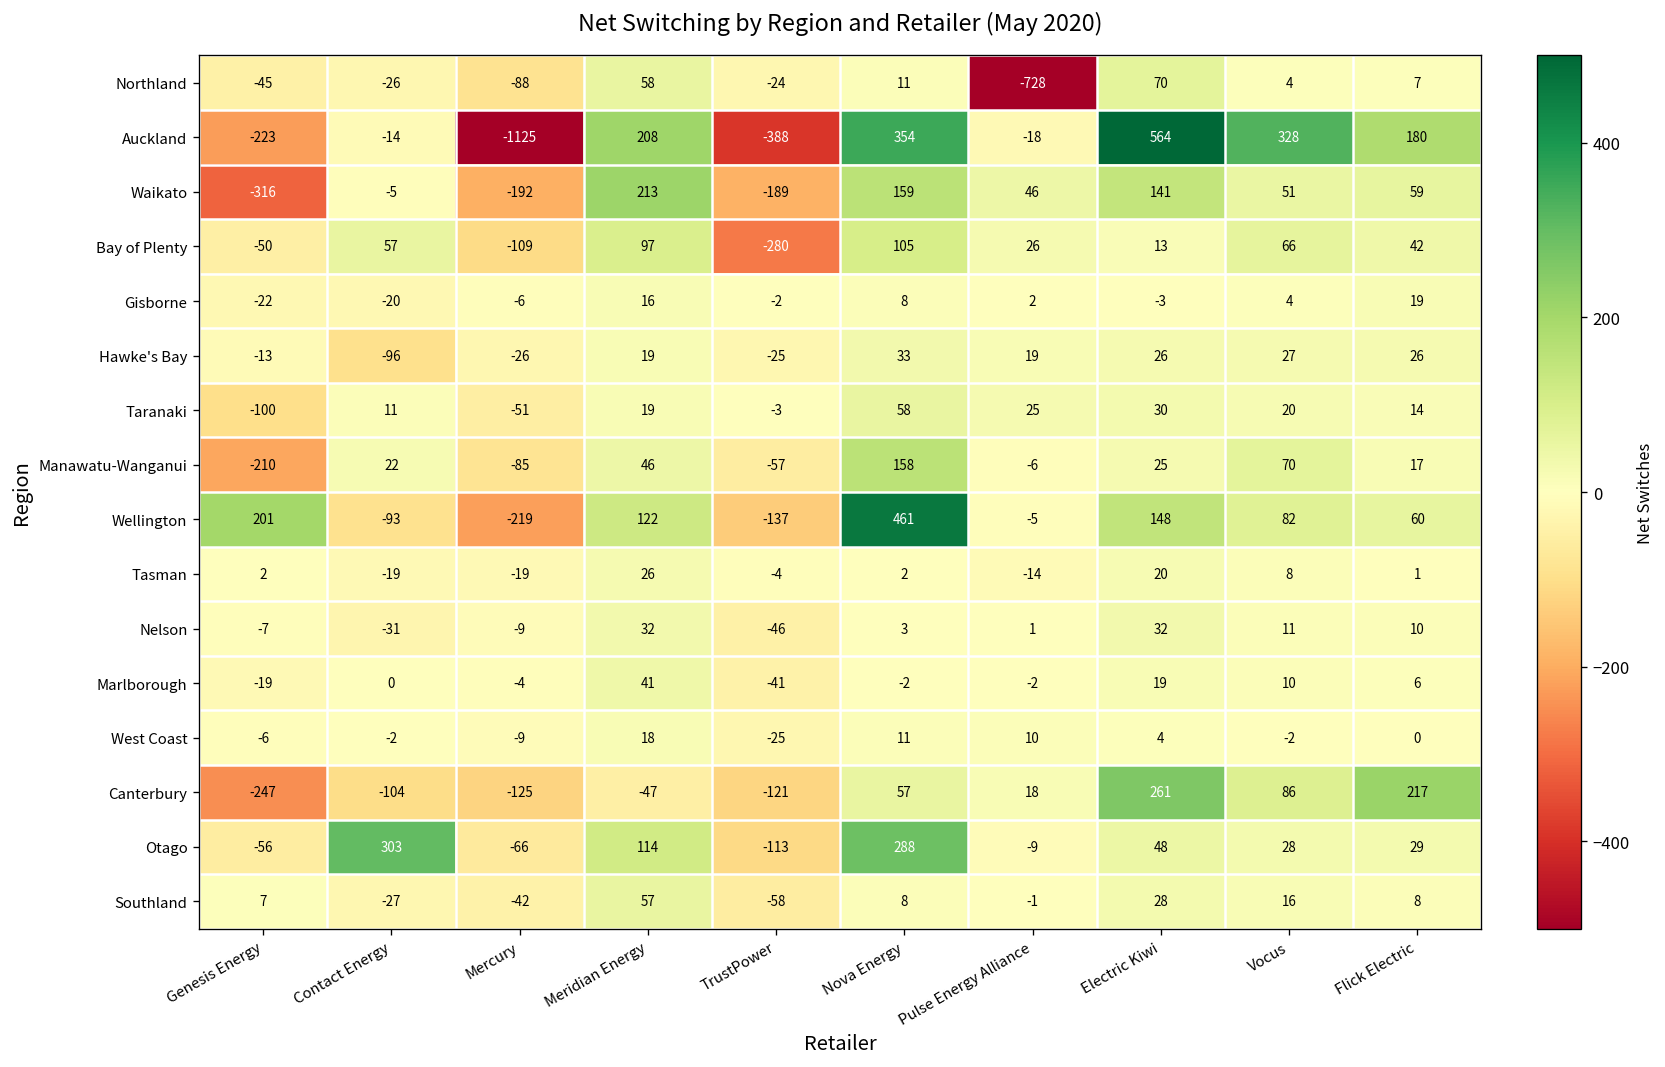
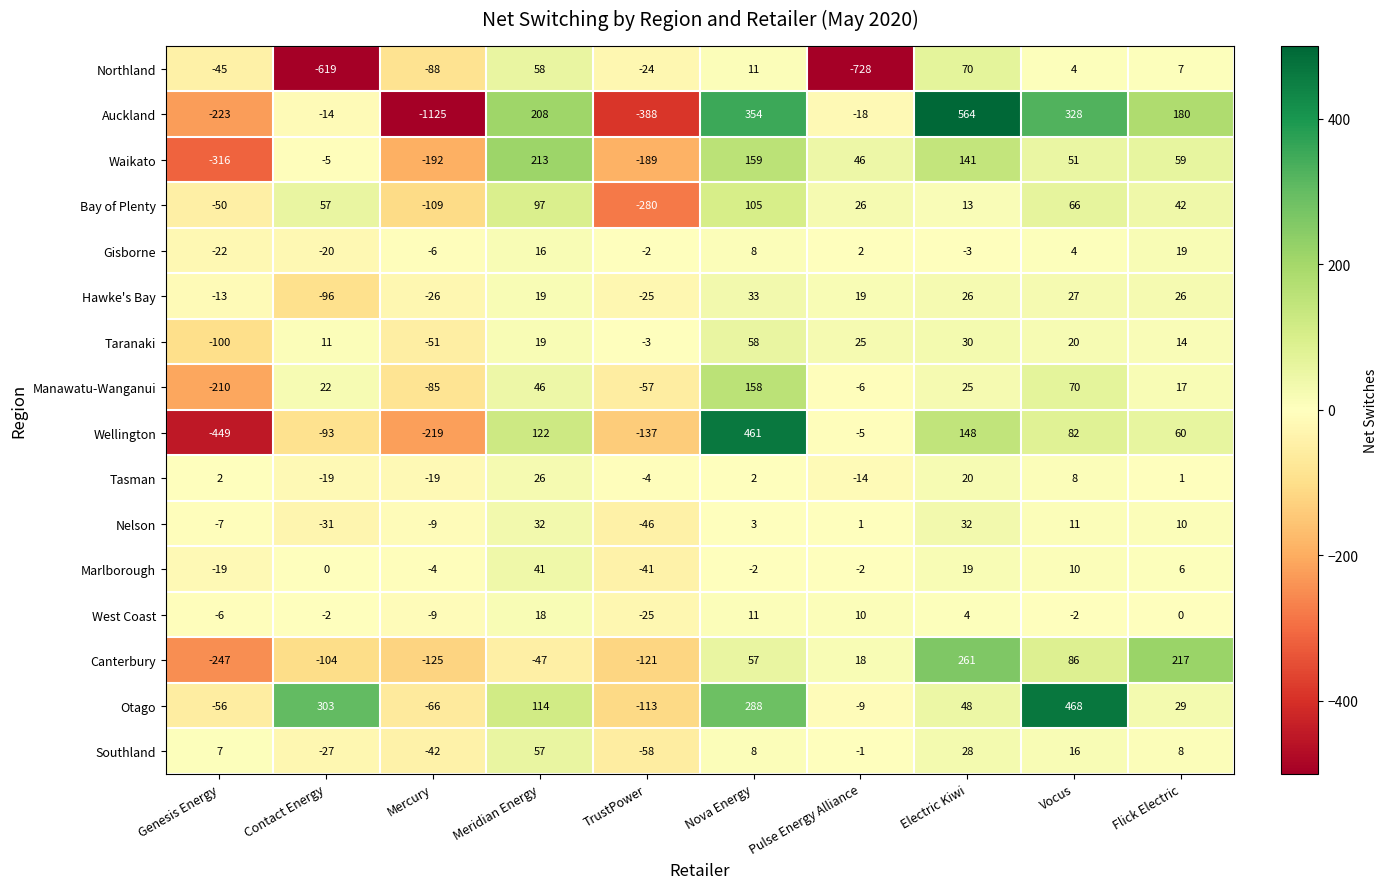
Northland, Contact Energy: -26 -> -619
Wellington, Genesis Energy: 201 -> -449
Otago, Vocus: 28 -> 468
